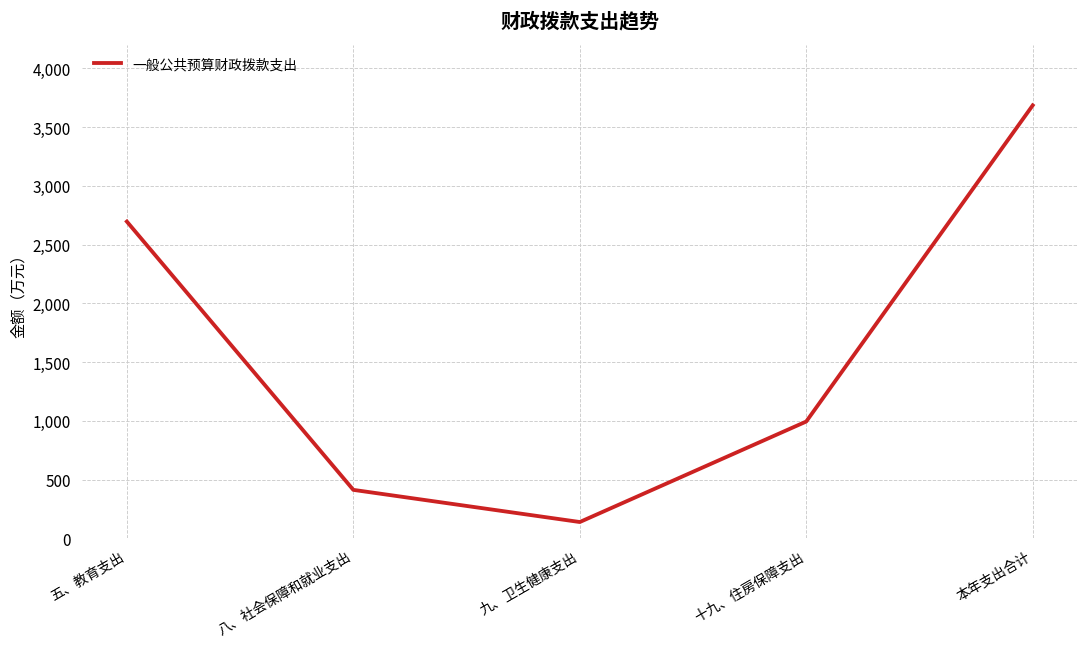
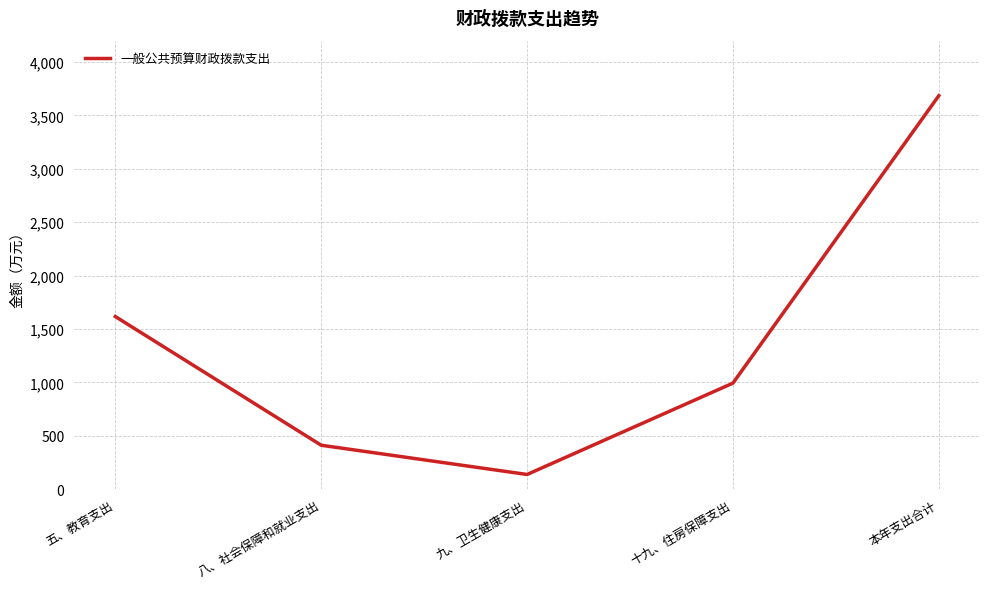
五、教育支出: 2,700 -> 1,620
